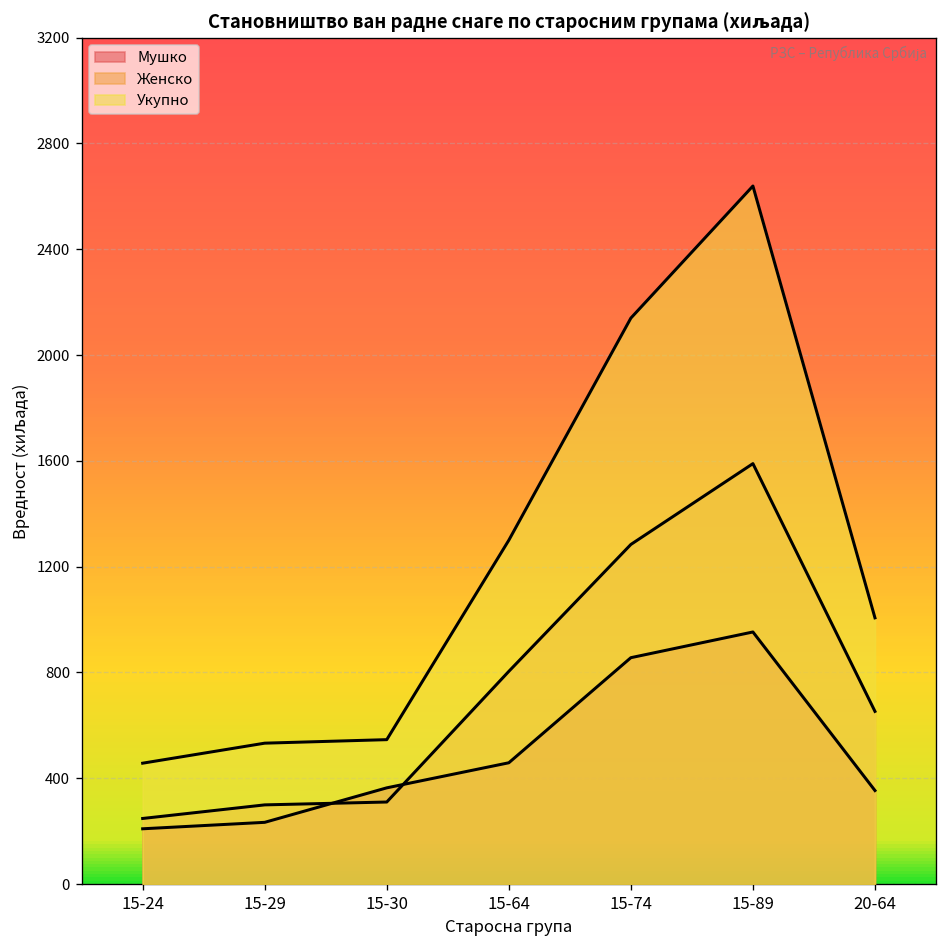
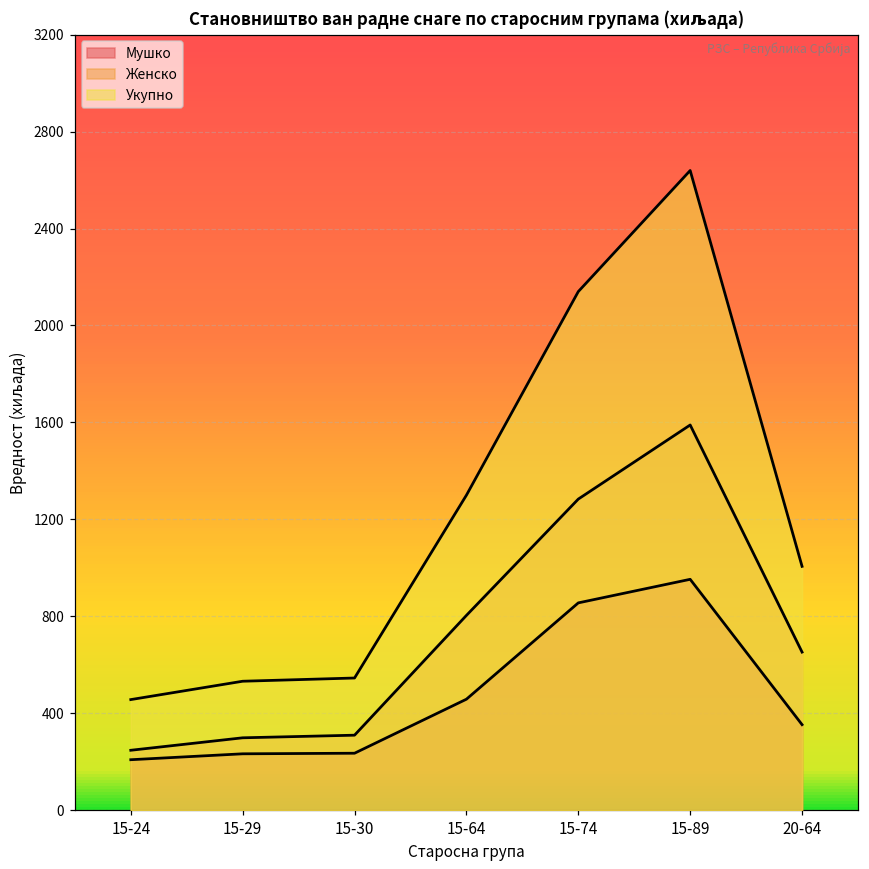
Мушко, 15-30: 360 -> 240
